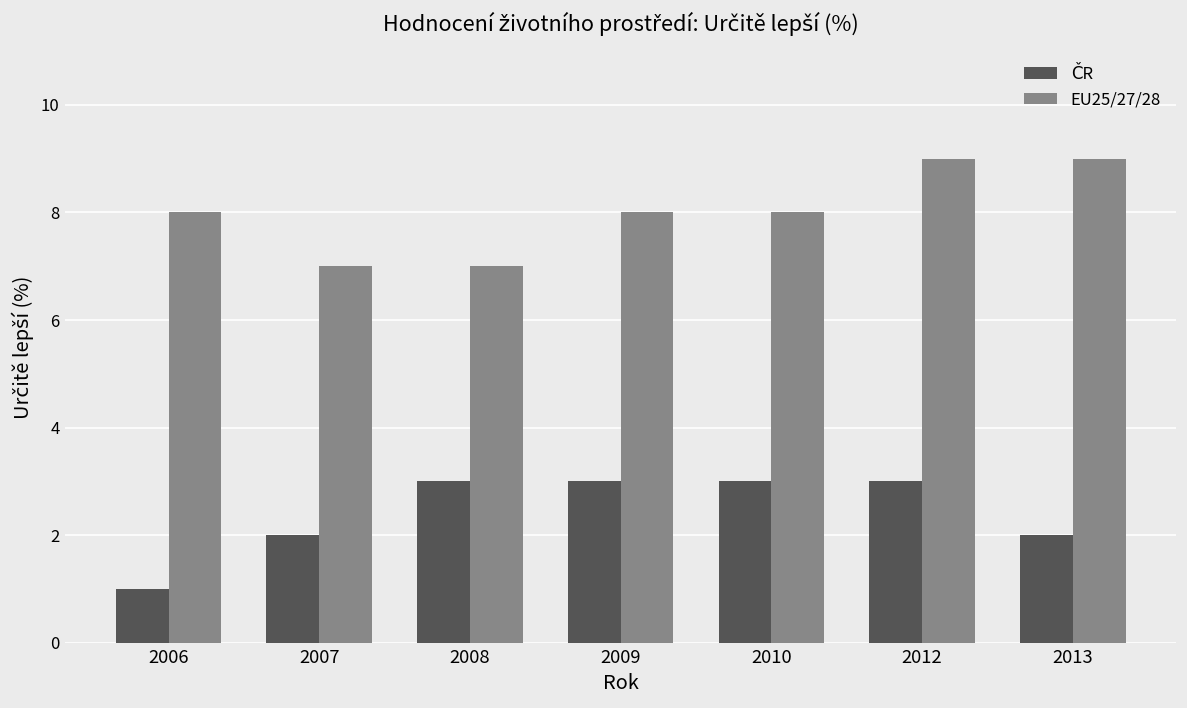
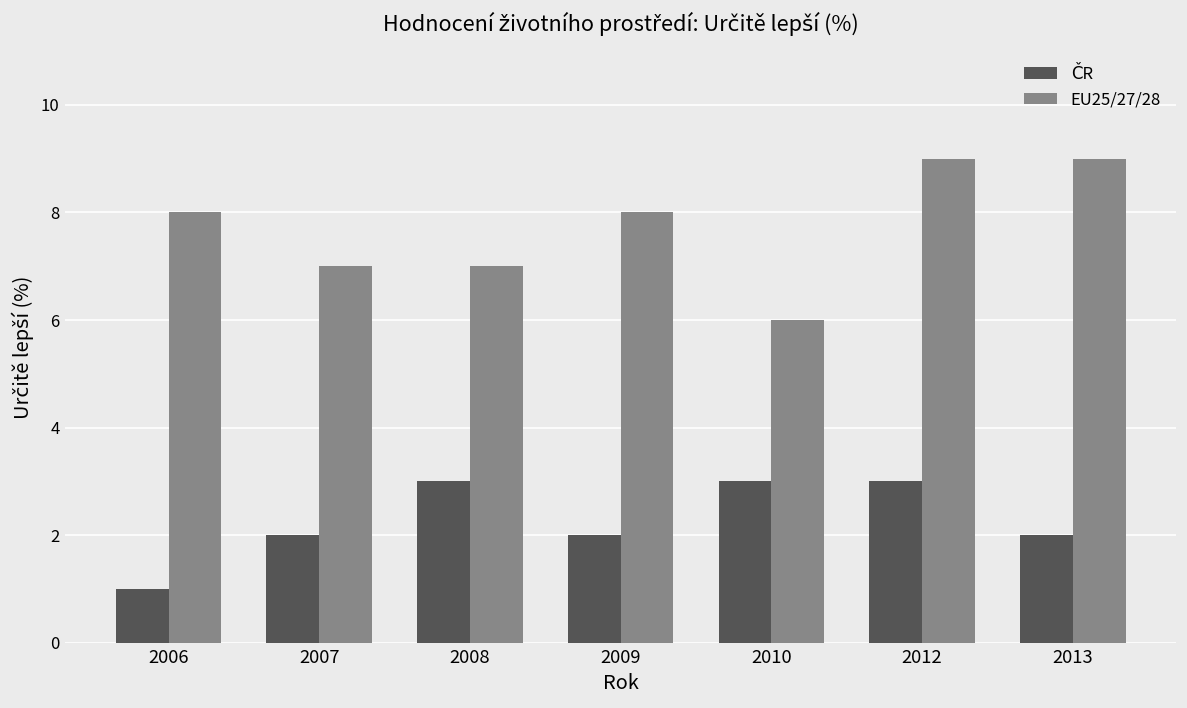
ČR, 2009: 3 -> 2
EU25/27/28, 2010: 8 -> 6
